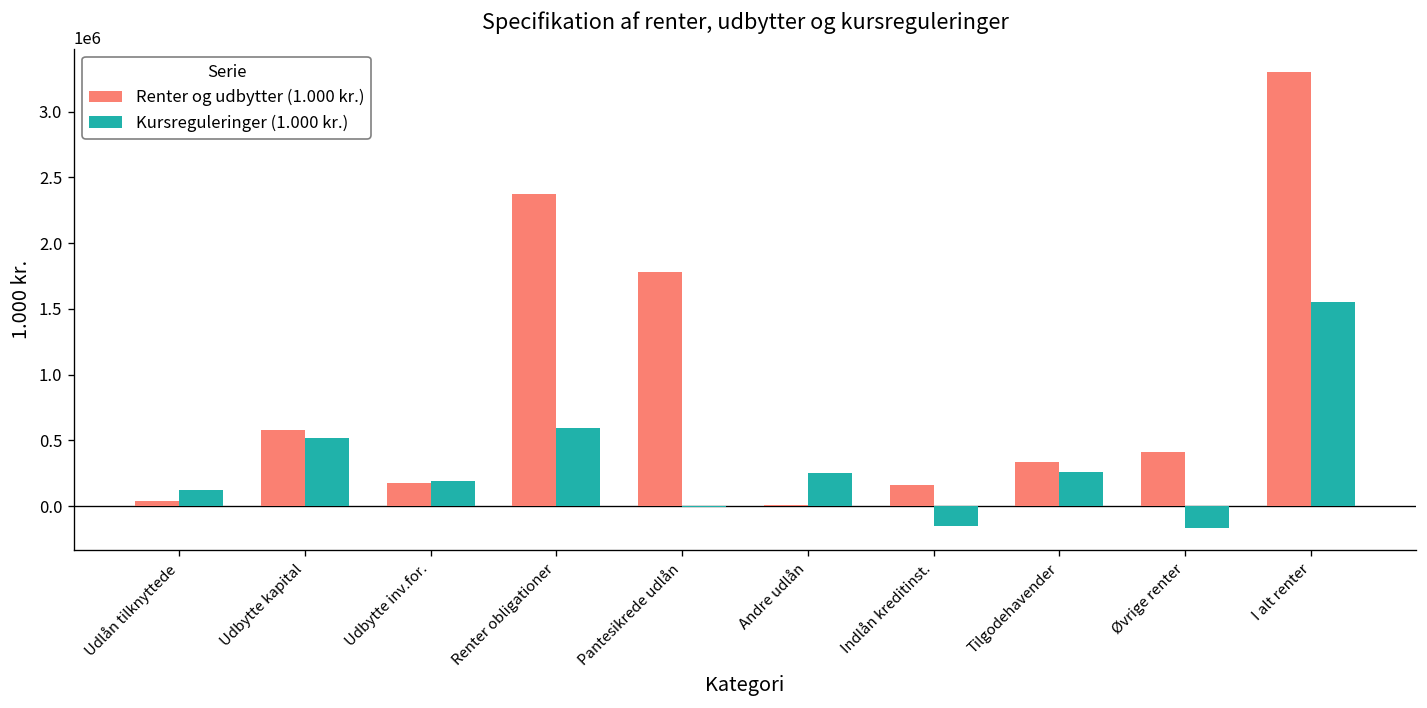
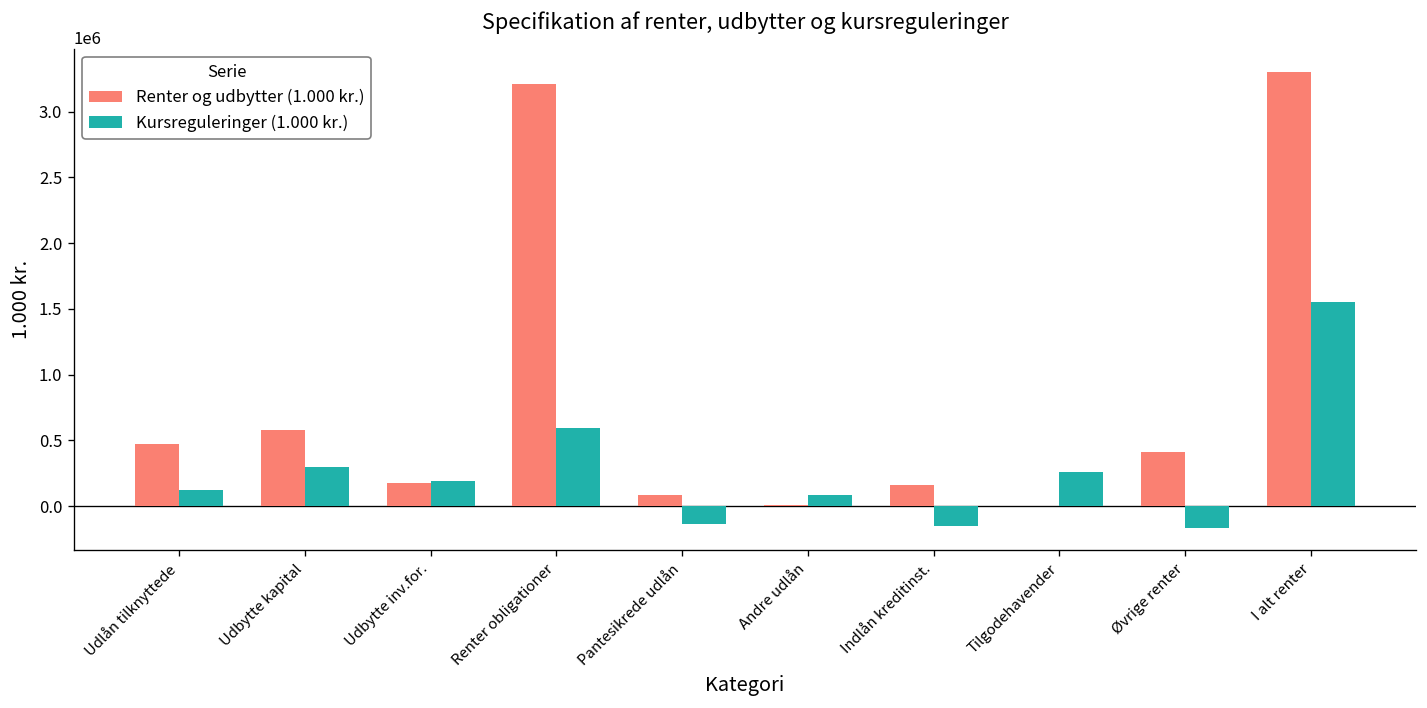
Renter og udbytter (1.000 kr.), Udlån tilknyttede: 40000 -> 470000
Kursreguleringer (1.000 kr.), Udbytte kapital: 520000 -> 300000
Renter og udbytter (1.000 kr.), Renter obligationer: 2370000 -> 3210000
Renter og udbytter (1.000 kr.), Pantesikrede udlån: 1780000 -> 90000
Kursreguleringer (1.000 kr.), Pantesikrede udlån: -10000 -> -140000
Kursreguleringer (1.000 kr.), Andre udlån: 250000 -> 90000
Renter og udbytter (1.000 kr.), Tilgodehavender: 340000 -> 0
